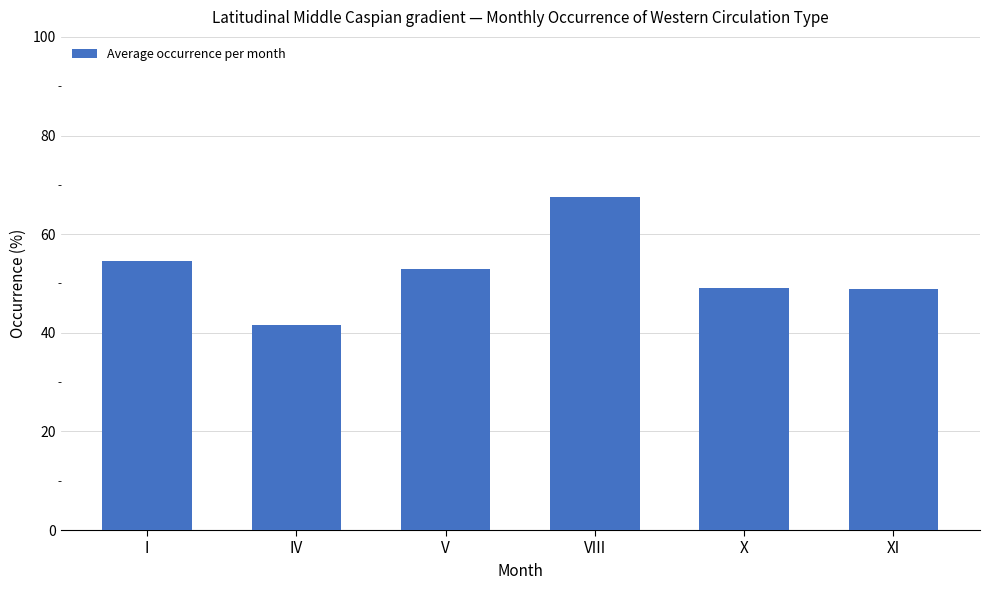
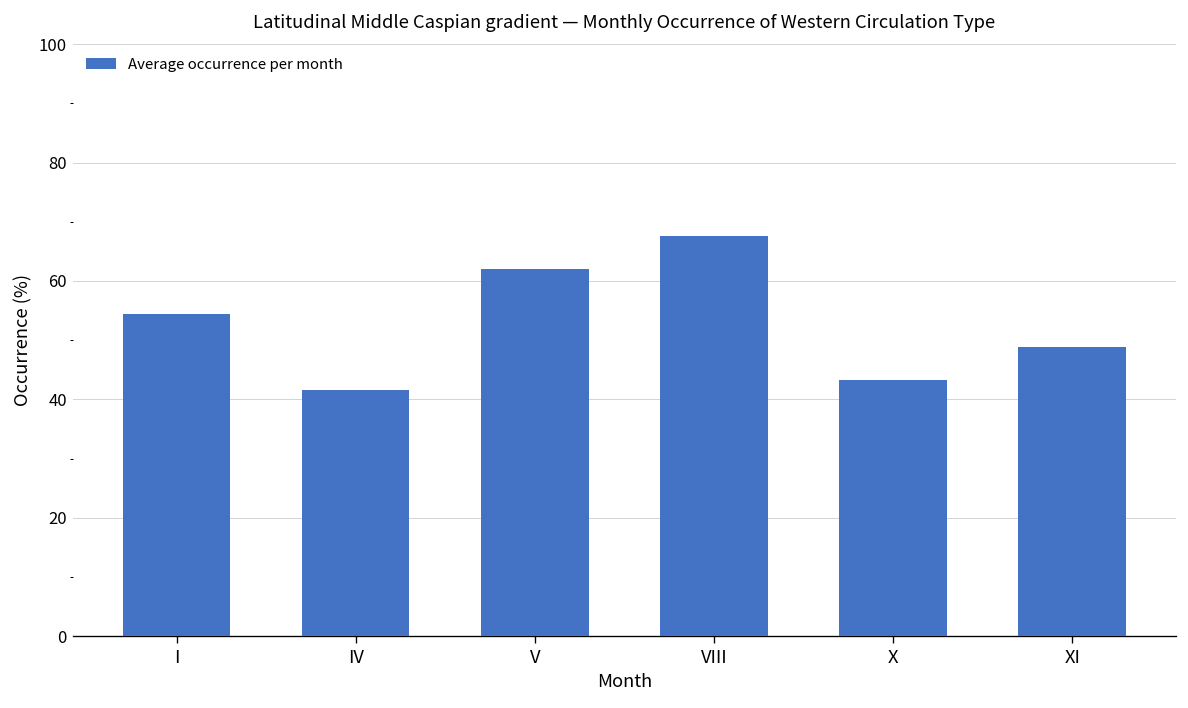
V: 53 -> 62
X: 49 -> 43
